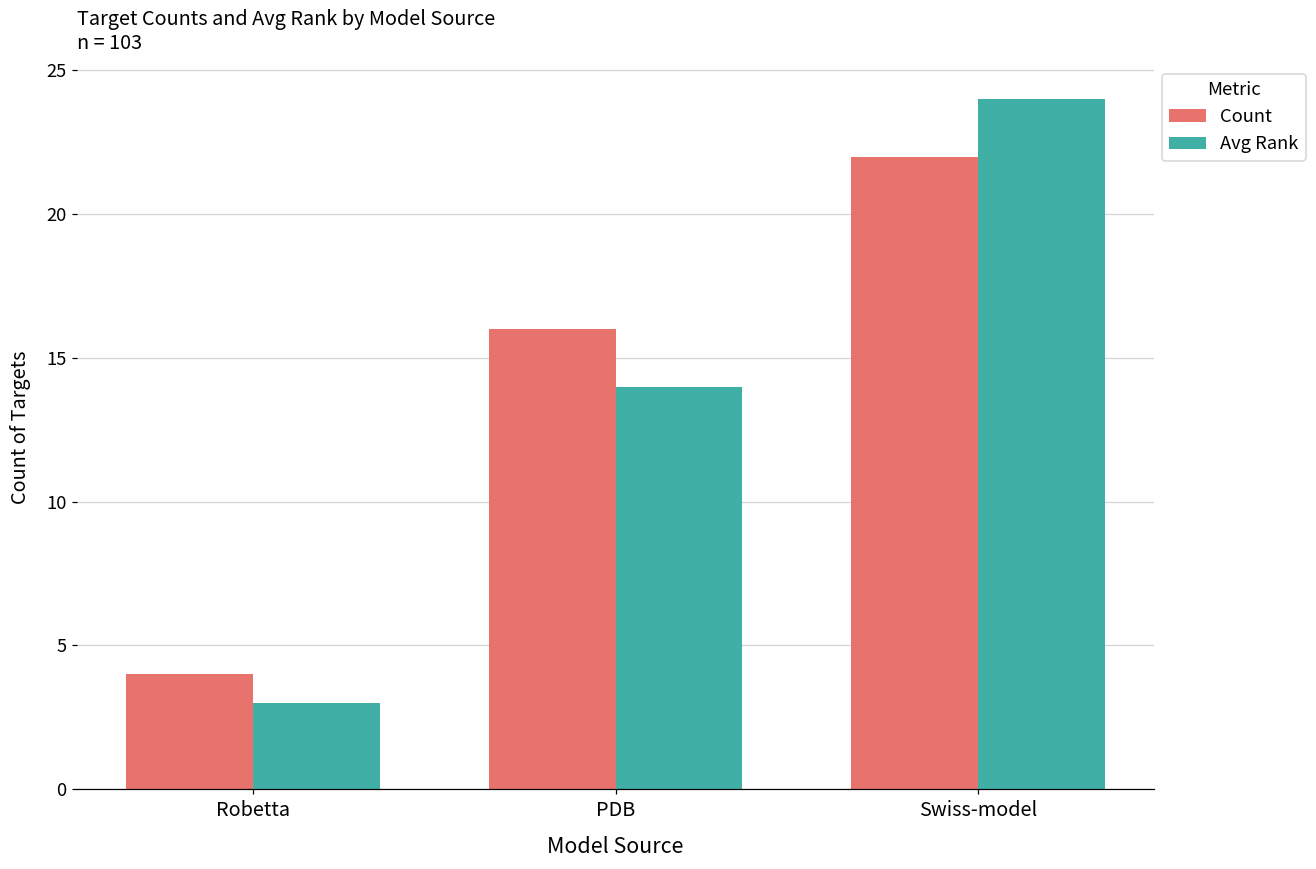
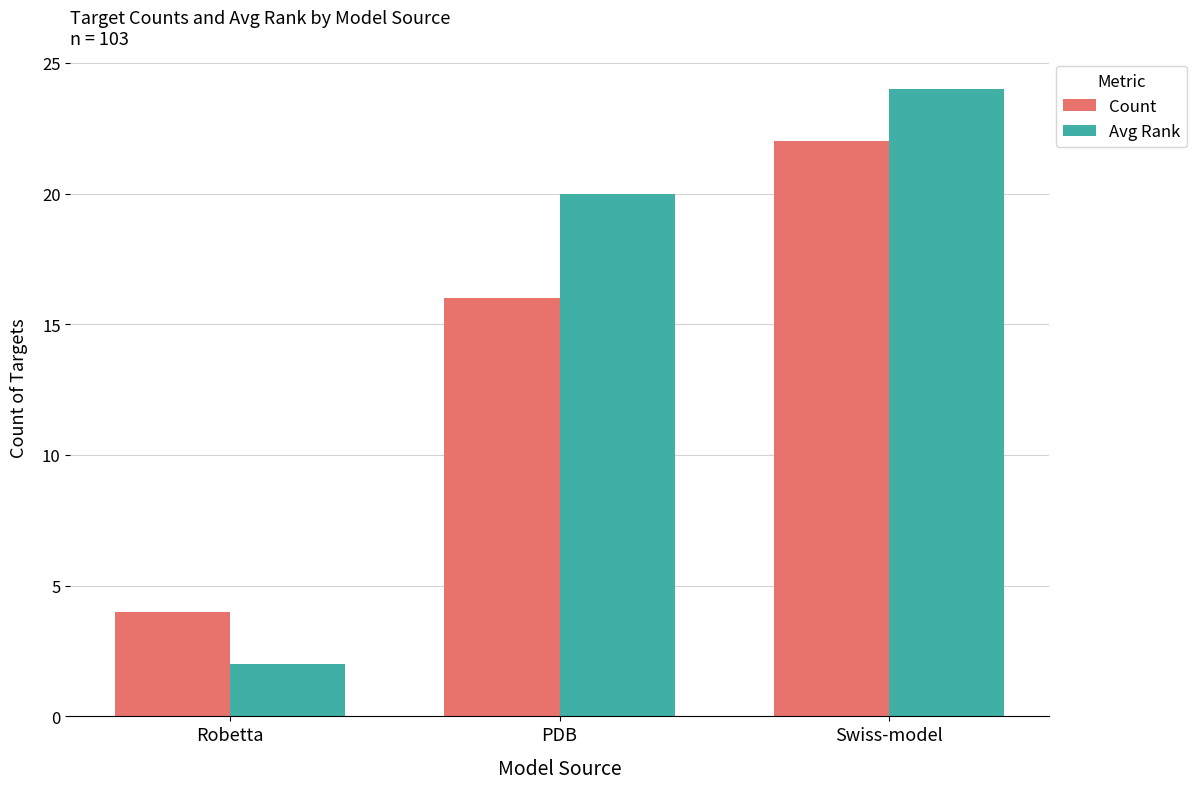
Avg Rank, Robetta: 3 -> 2
Avg Rank, PDB: 14 -> 20
